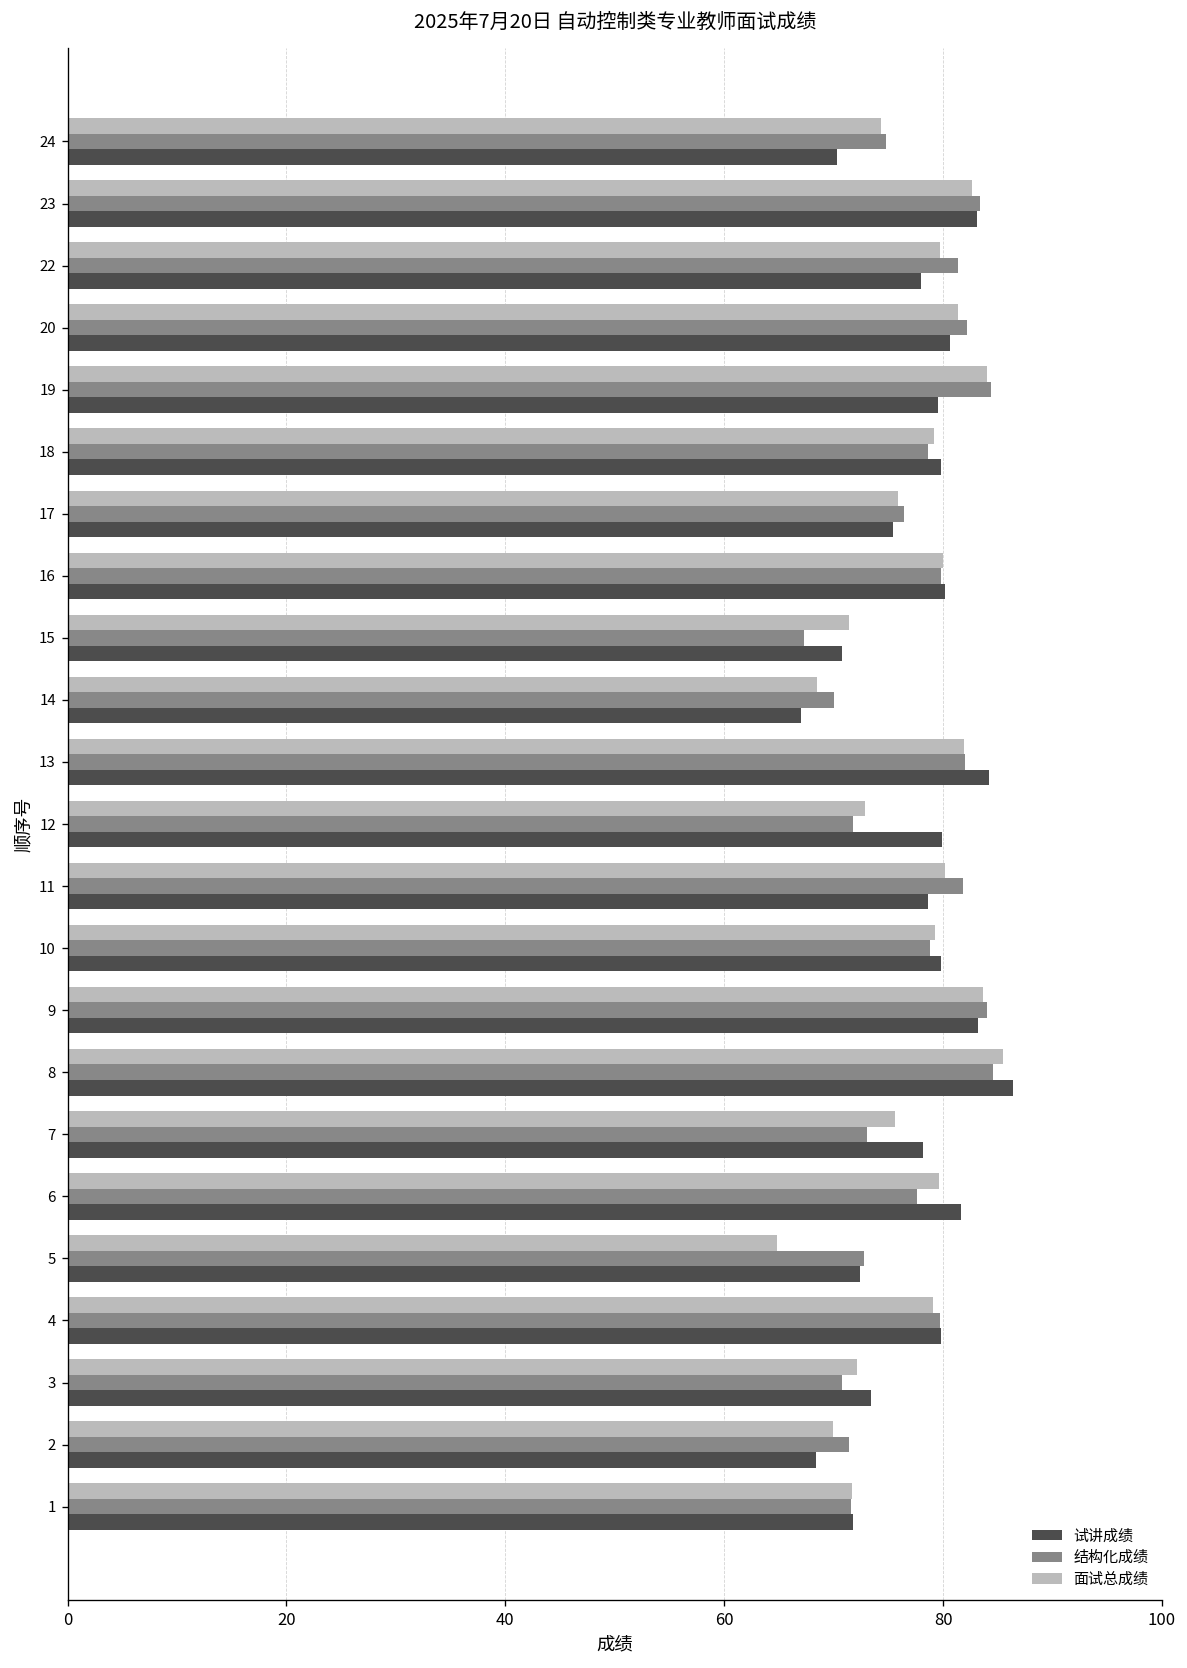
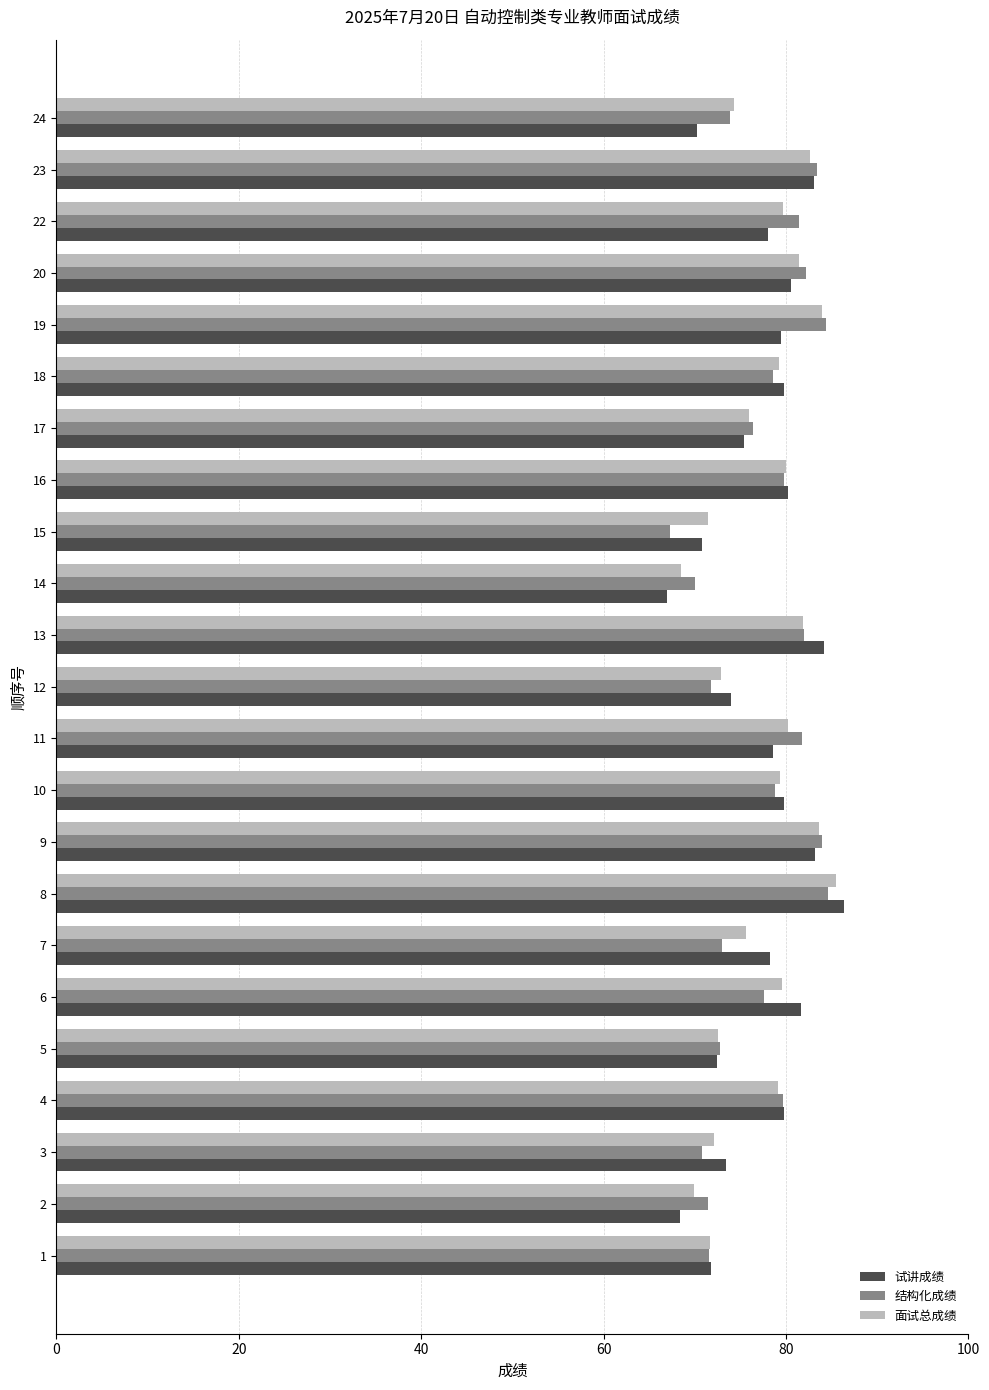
结构化成绩, 24: 75 -> 74
试讲成绩, 12: 80 -> 74
面试总成绩, 5: 65 -> 73
